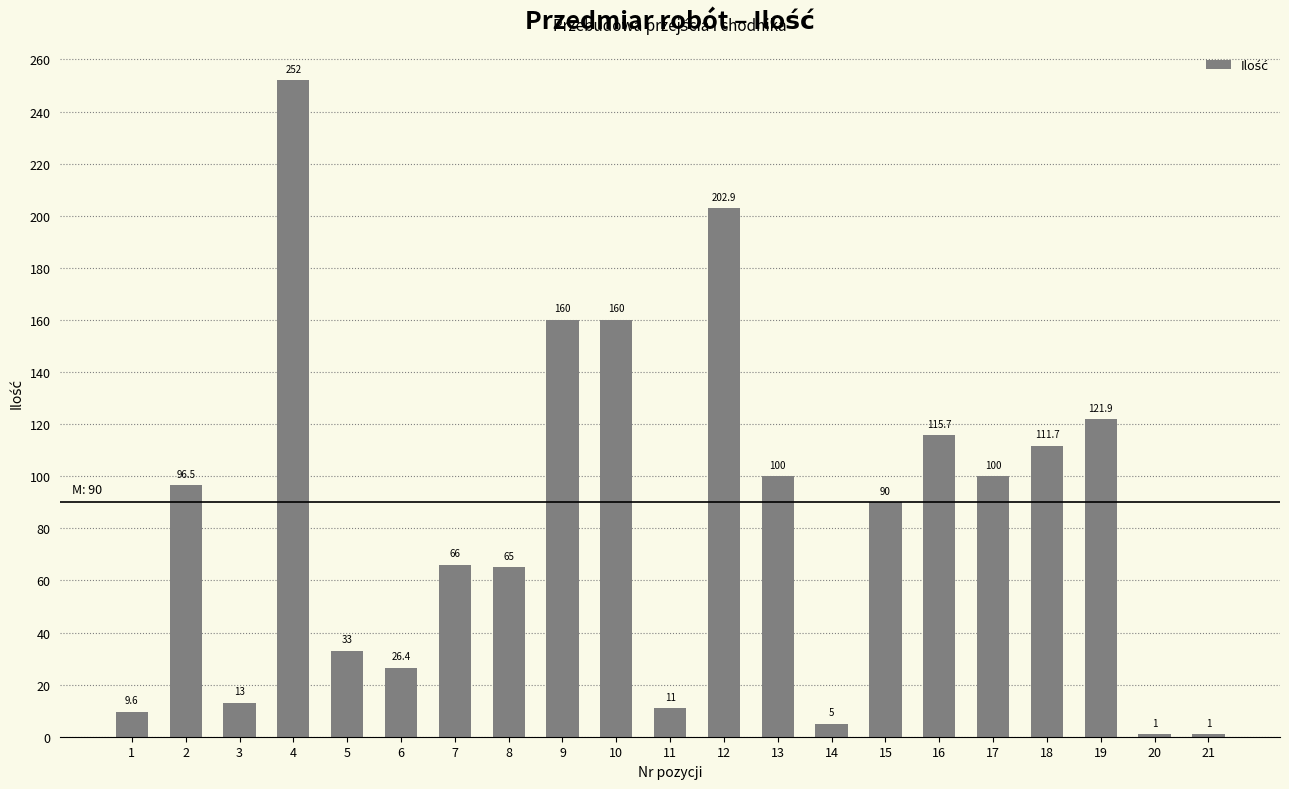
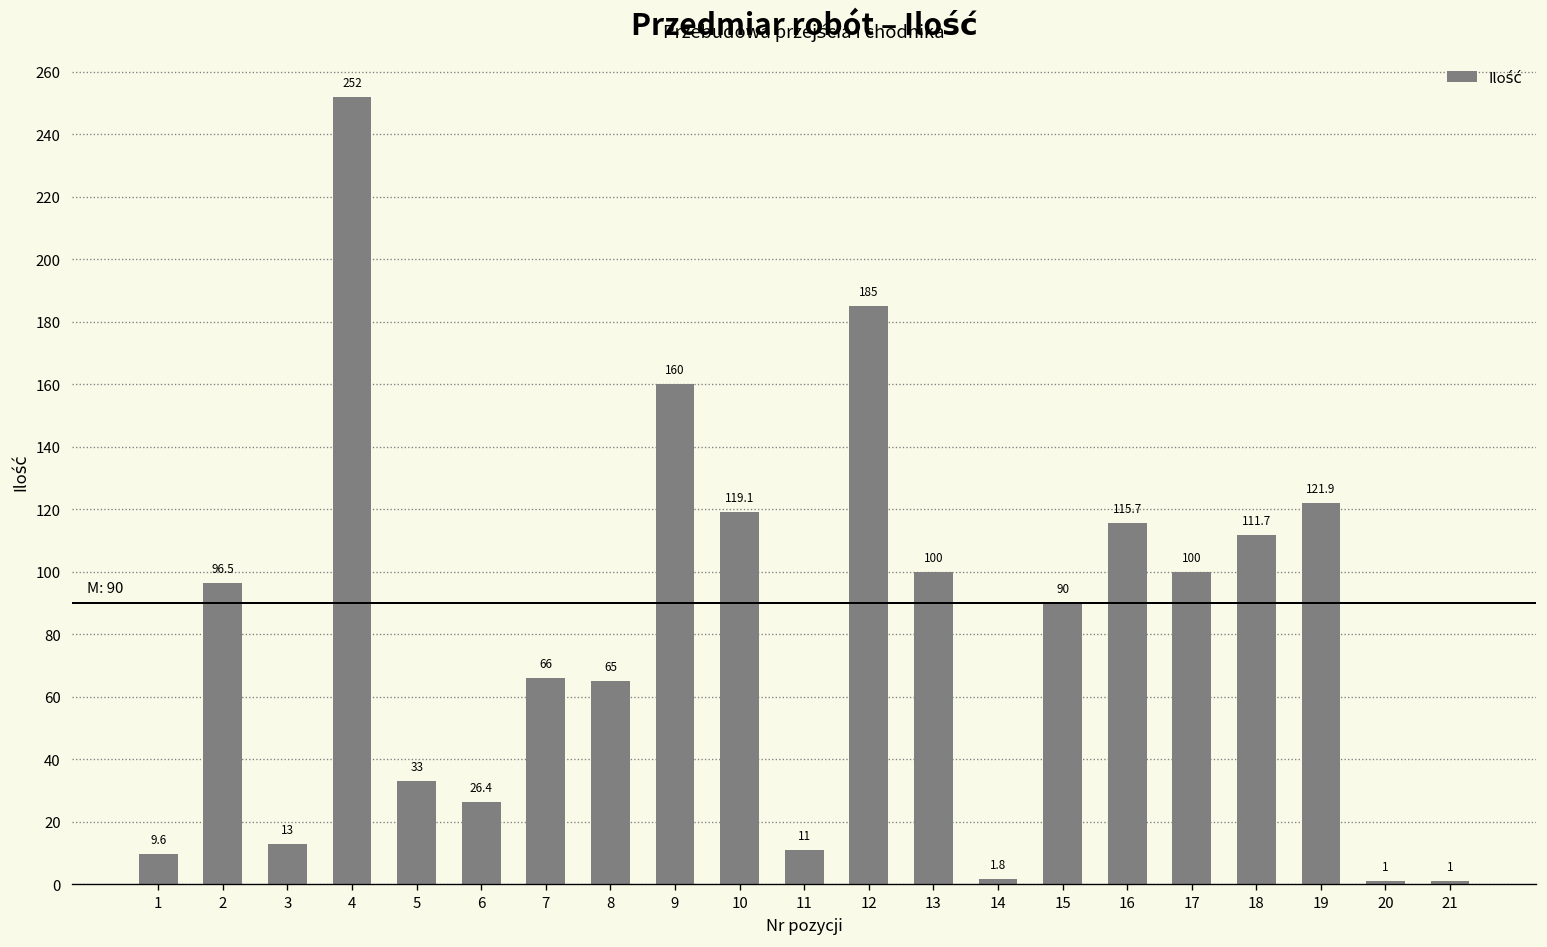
10: 160 -> 119.1
12: 202.9 -> 185
14: 5 -> 1.8
